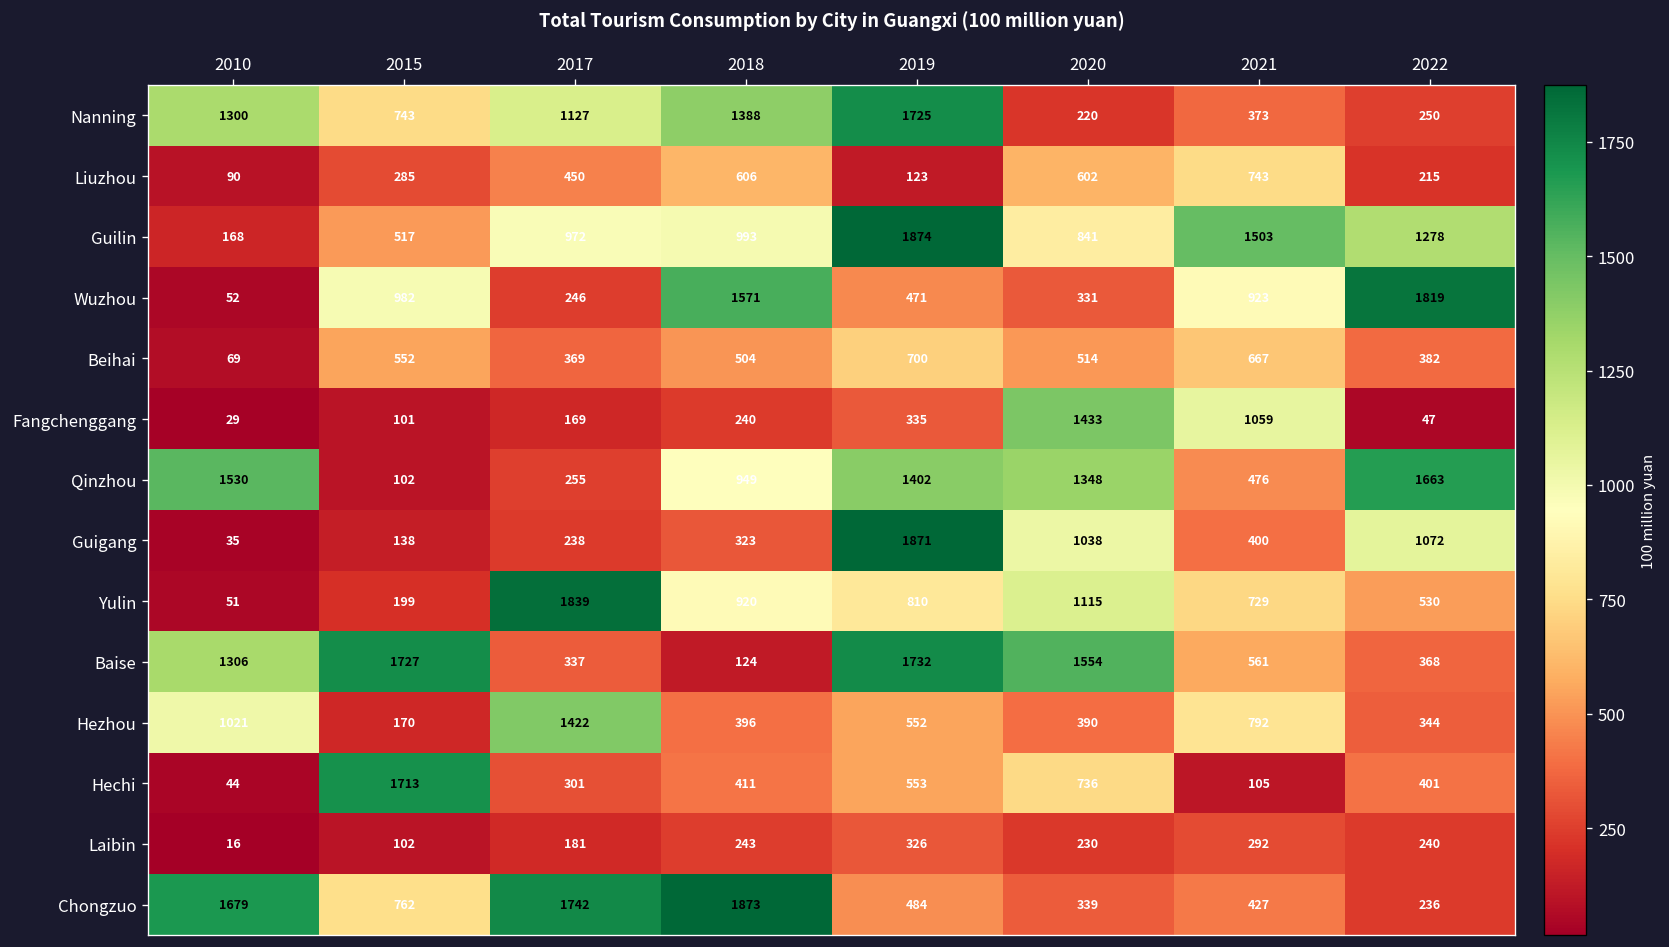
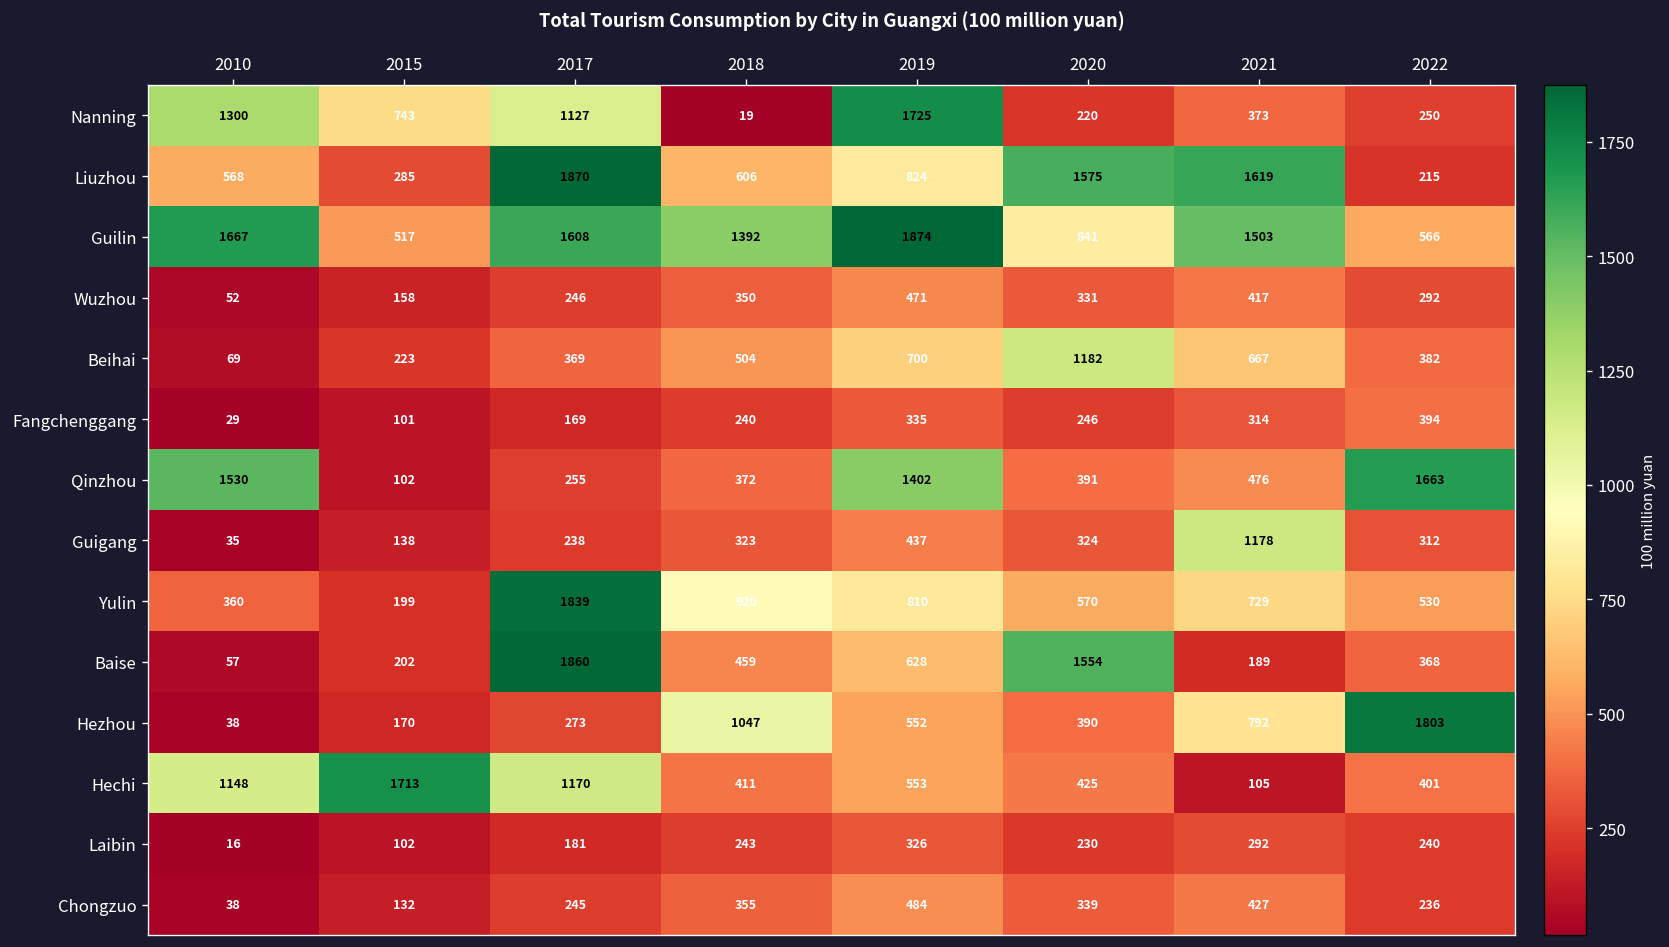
Nanning, 2018: 1388 -> 19
Liuzhou, 2010: 90 -> 568
Liuzhou, 2017: 450 -> 1870
Liuzhou, 2019: 123 -> 824
Liuzhou, 2020: 602 -> 1575
Liuzhou, 2021: 743 -> 1619
Guilin, 2010: 168 -> 1667
Guilin, 2017: 972 -> 1608
Guilin, 2018: 993 -> 1392
Guilin, 2022: 1278 -> 566
Wuzhou, 2015: 982 -> 158
Wuzhou, 2018: 1571 -> 350
Wuzhou, 2021: 923 -> 417
Wuzhou, 2022: 1819 -> 292
Beihai, 2015: 552 -> 223
Beihai, 2020: 514 -> 1182
Fangchenggang, 2020: 1433 -> 246
Fangchenggang, 2021: 1059 -> 314
Fangchenggang, 2022: 47 -> 394
Qinzhou, 2018: 949 -> 372
Qinzhou, 2020: 1348 -> 391
Guigang, 2019: 1871 -> 437
Guigang, 2020: 1038 -> 324
Guigang, 2021: 400 -> 1178
Guigang, 2022: 1072 -> 312
Yulin, 2010: 51 -> 360
Yulin, 2020: 1115 -> 570
Baise, 2010: 1306 -> 57
Baise, 2015: 1727 -> 202
Baise, 2017: 337 -> 1860
Baise, 2018: 124 -> 459
Baise, 2019: 1732 -> 628
Baise, 2021: 561 -> 189
Hezhou, 2010: 1021 -> 38
Hezhou, 2017: 1422 -> 273
Hezhou, 2018: 396 -> 1047
Hezhou, 2022: 344 -> 1803
Hechi, 2010: 44 -> 1148
Hechi, 2017: 301 -> 1170
Hechi, 2020: 736 -> 425
Chongzuo, 2010: 1679 -> 38
Chongzuo, 2015: 762 -> 132
Chongzuo, 2017: 1742 -> 245
Chongzuo, 2018: 1873 -> 355
